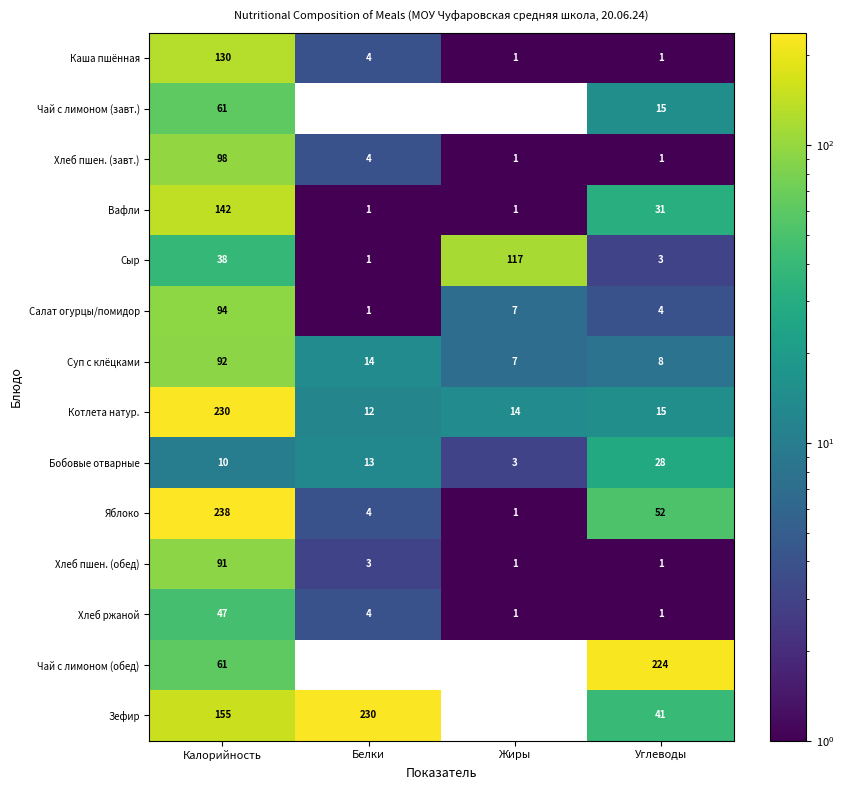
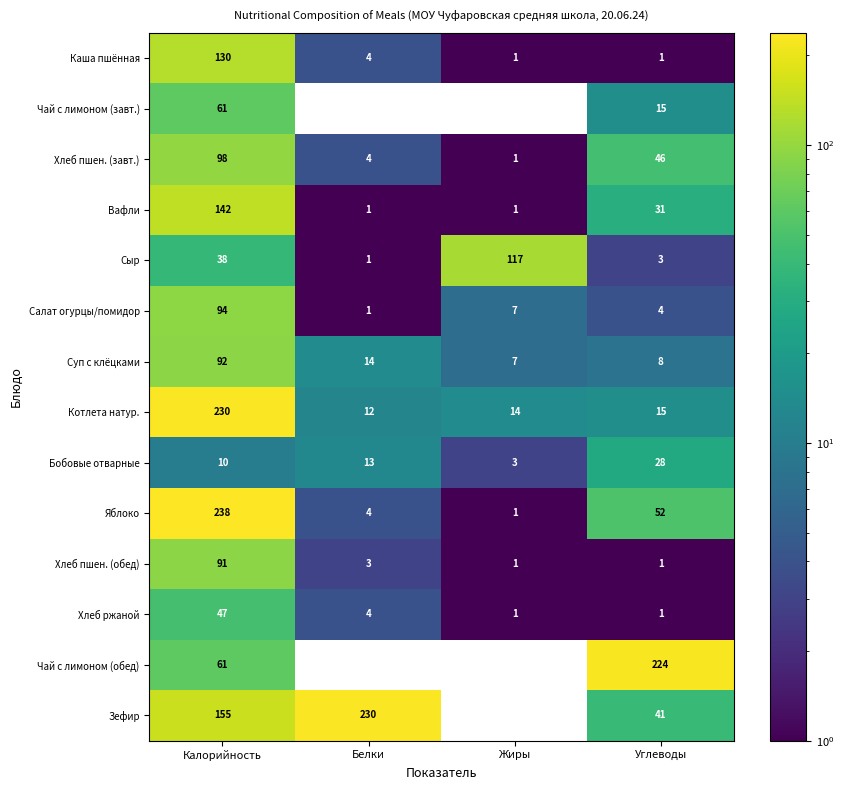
Хлеб пшен. (завт.), Углеводы: 1 -> 46
